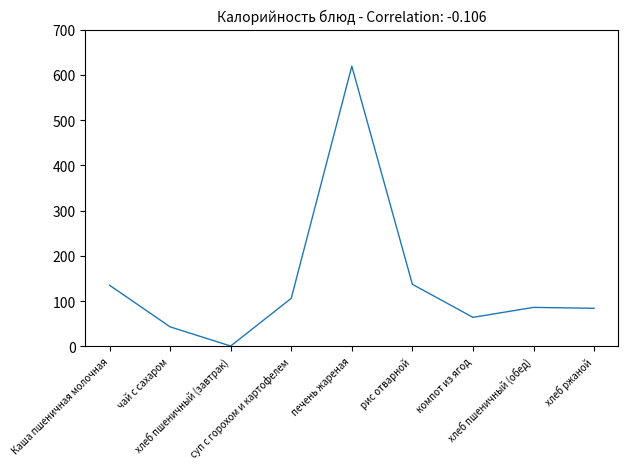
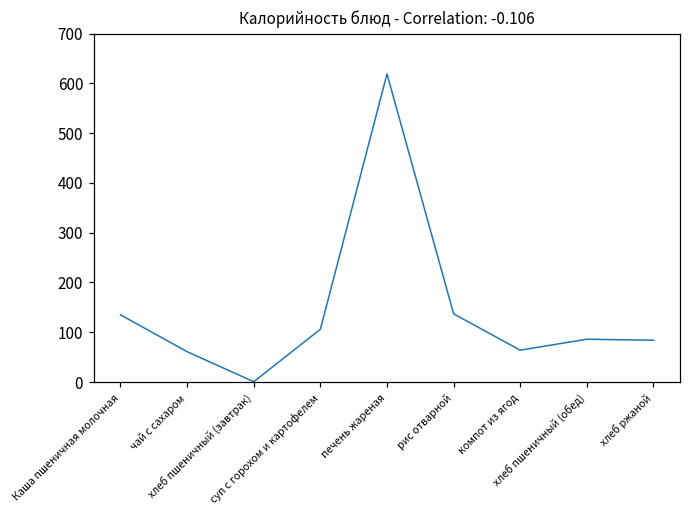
чай с сахаром: 40 -> 60
